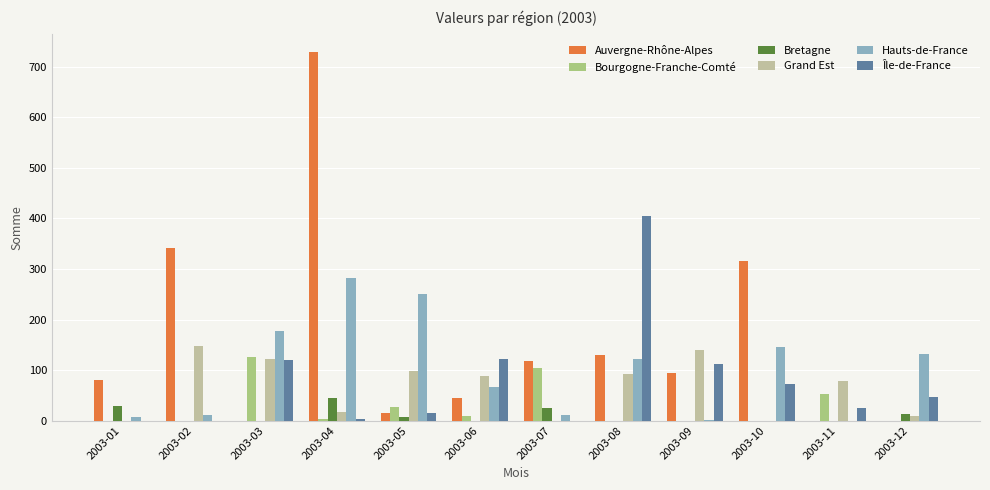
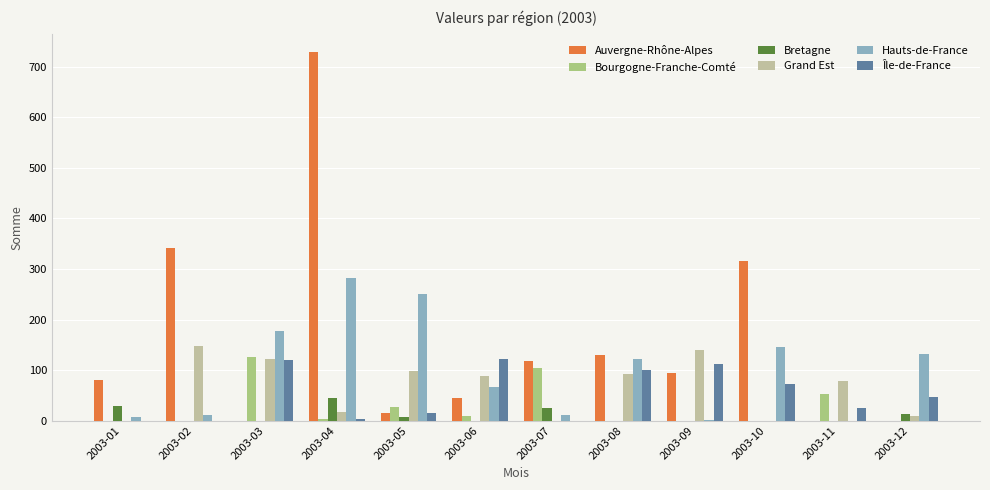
Île-de-France, 2003-08: 410 -> 100
